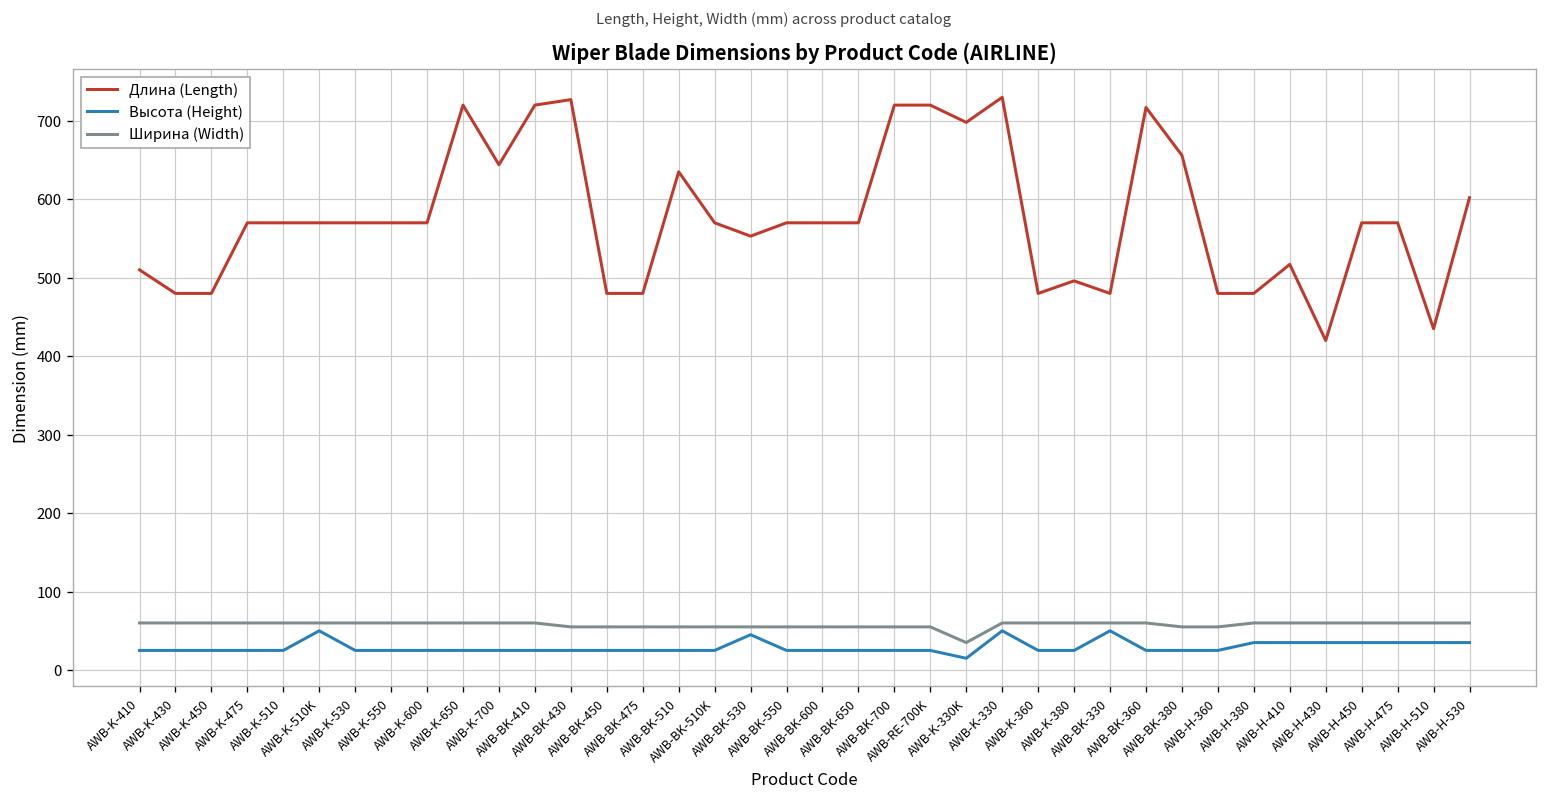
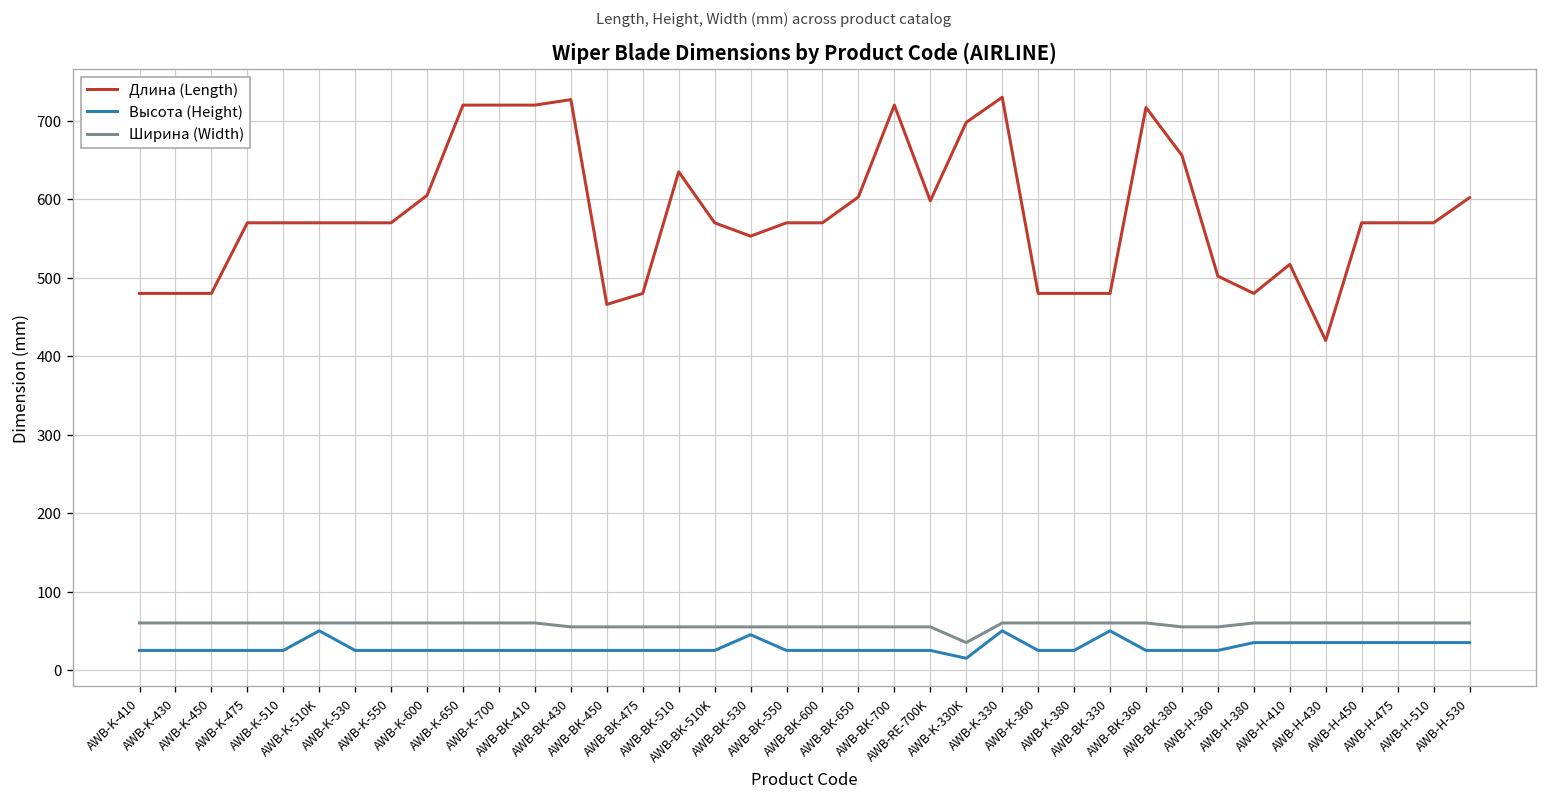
Длина (Length), AWB-K-410: 510 -> 480
Длина (Length), AWB-K-600: 570 -> 610
Длина (Length), AWB-K-700: 640 -> 720
Длина (Length), AWB-BK-450: 480 -> 470
Длина (Length), AWB-BK-650: 570 -> 600
Длина (Length), AWB-RE-700K: 720 -> 600
Длина (Length), AWB-K-380: 500 -> 480
Длина (Length), AWB-H-360: 480 -> 500
Длина (Length), AWB-H-510: 440 -> 570
